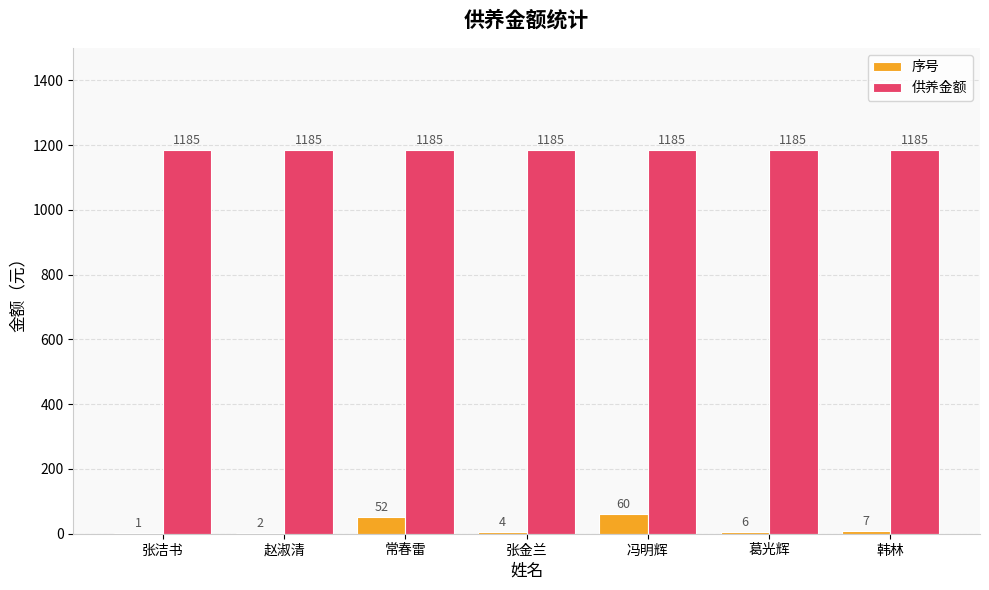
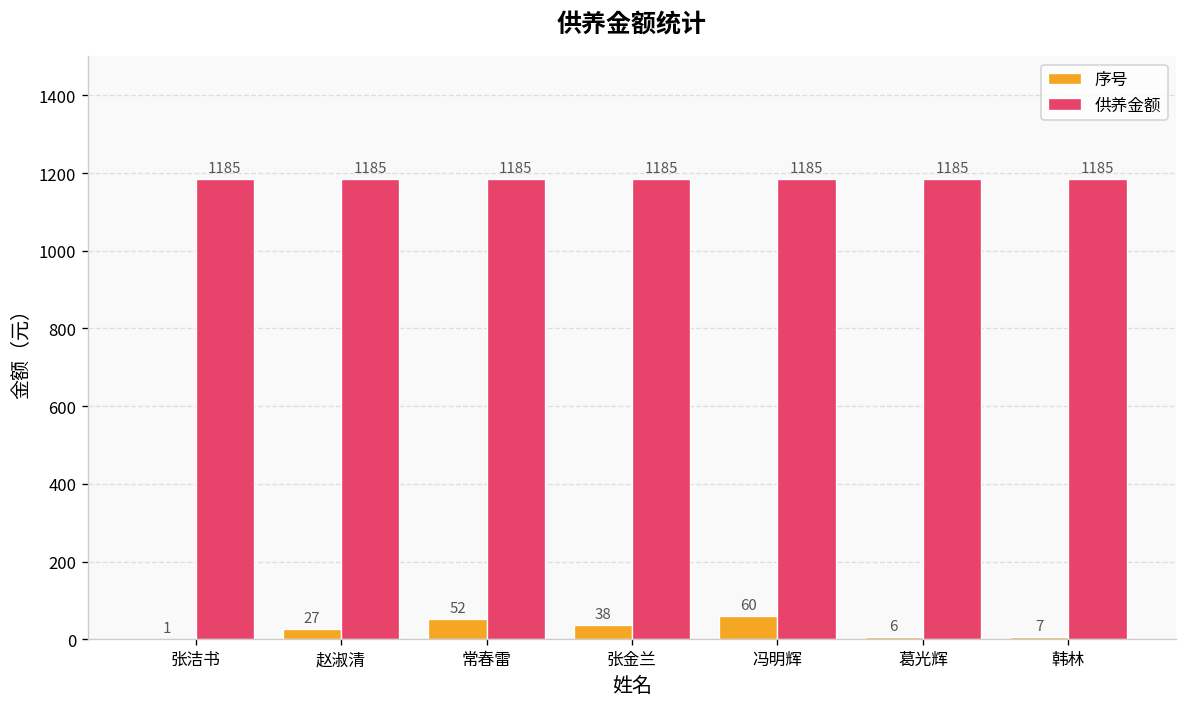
序号, 赵淑清: 2 -> 27
序号, 张金兰: 4 -> 38
